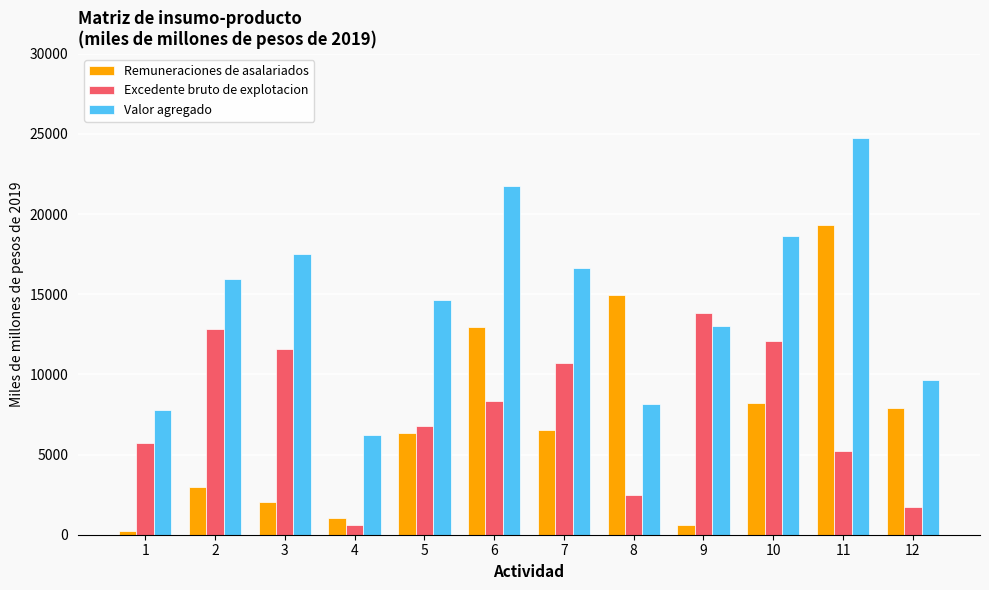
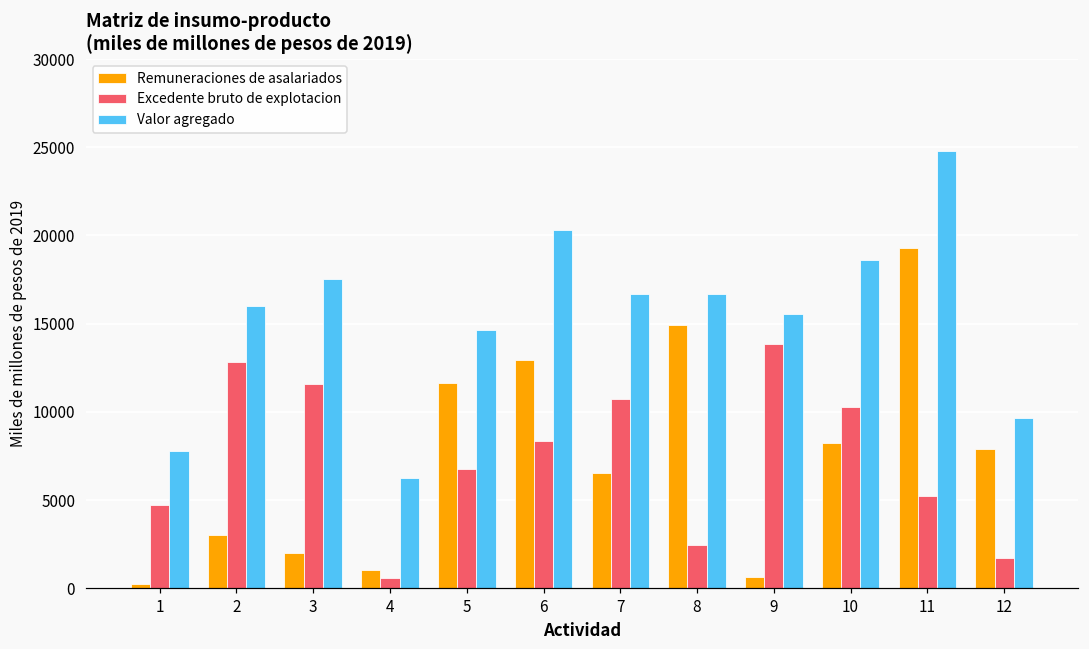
Excedente bruto de explotacion, 1: 5700 -> 4700
Remuneraciones de asalariados, 5: 6400 -> 11700
Valor agregado, 6: 21800 -> 20300
Valor agregado, 8: 8200 -> 16700
Valor agregado, 9: 13000 -> 15500
Excedente bruto de explotacion, 10: 12100 -> 10300
